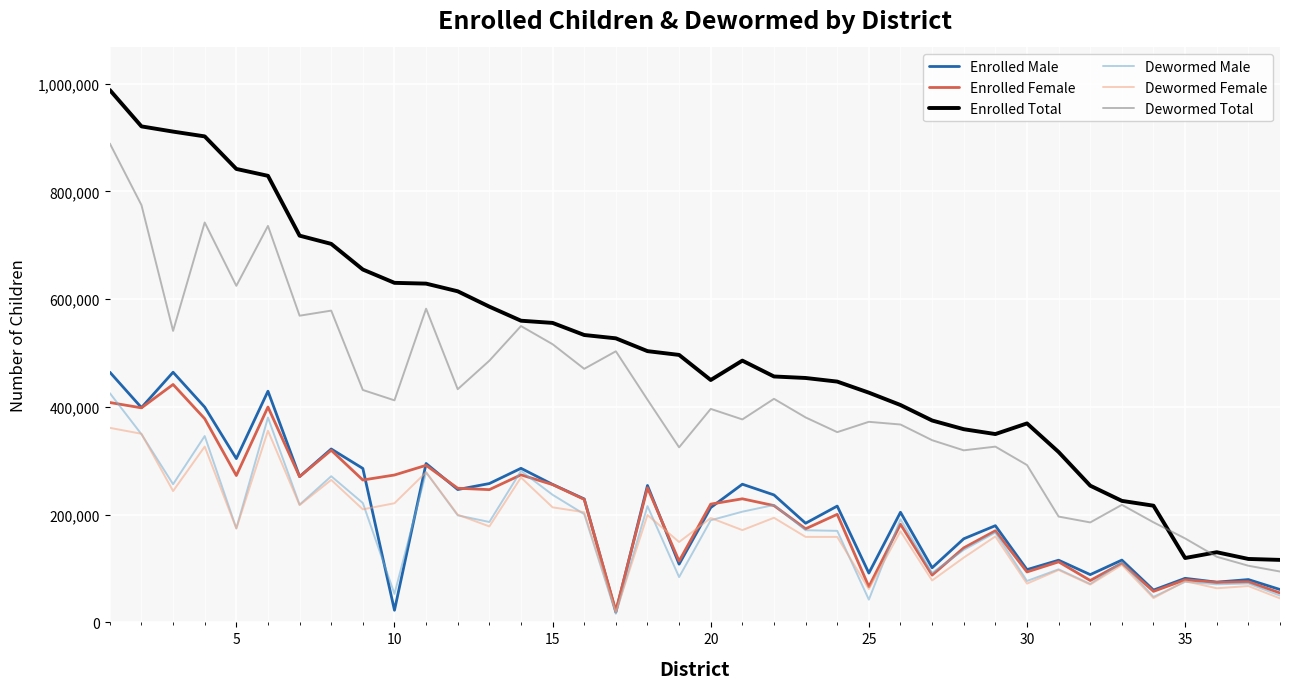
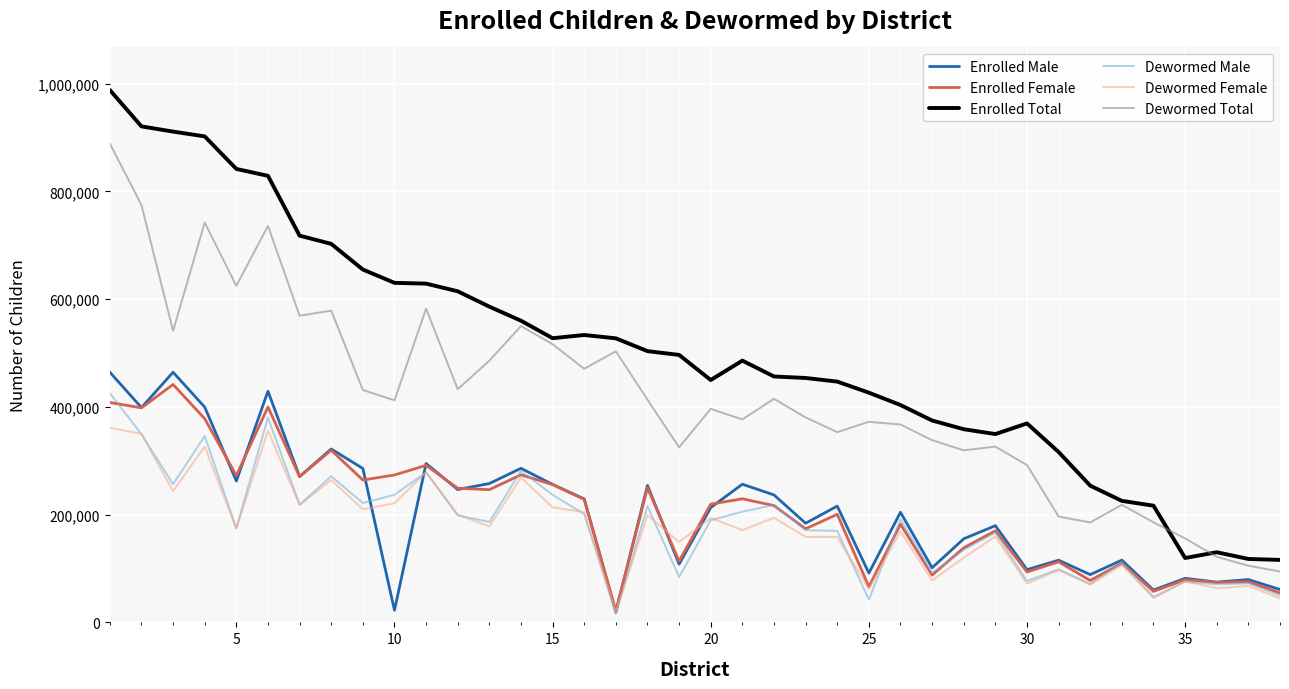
Enrolled Male, 5: 300,000 -> 260,000
Dewormed Male, 10: 50,000 -> 240,000
Enrolled Total, 15: 560,000 -> 530,000
